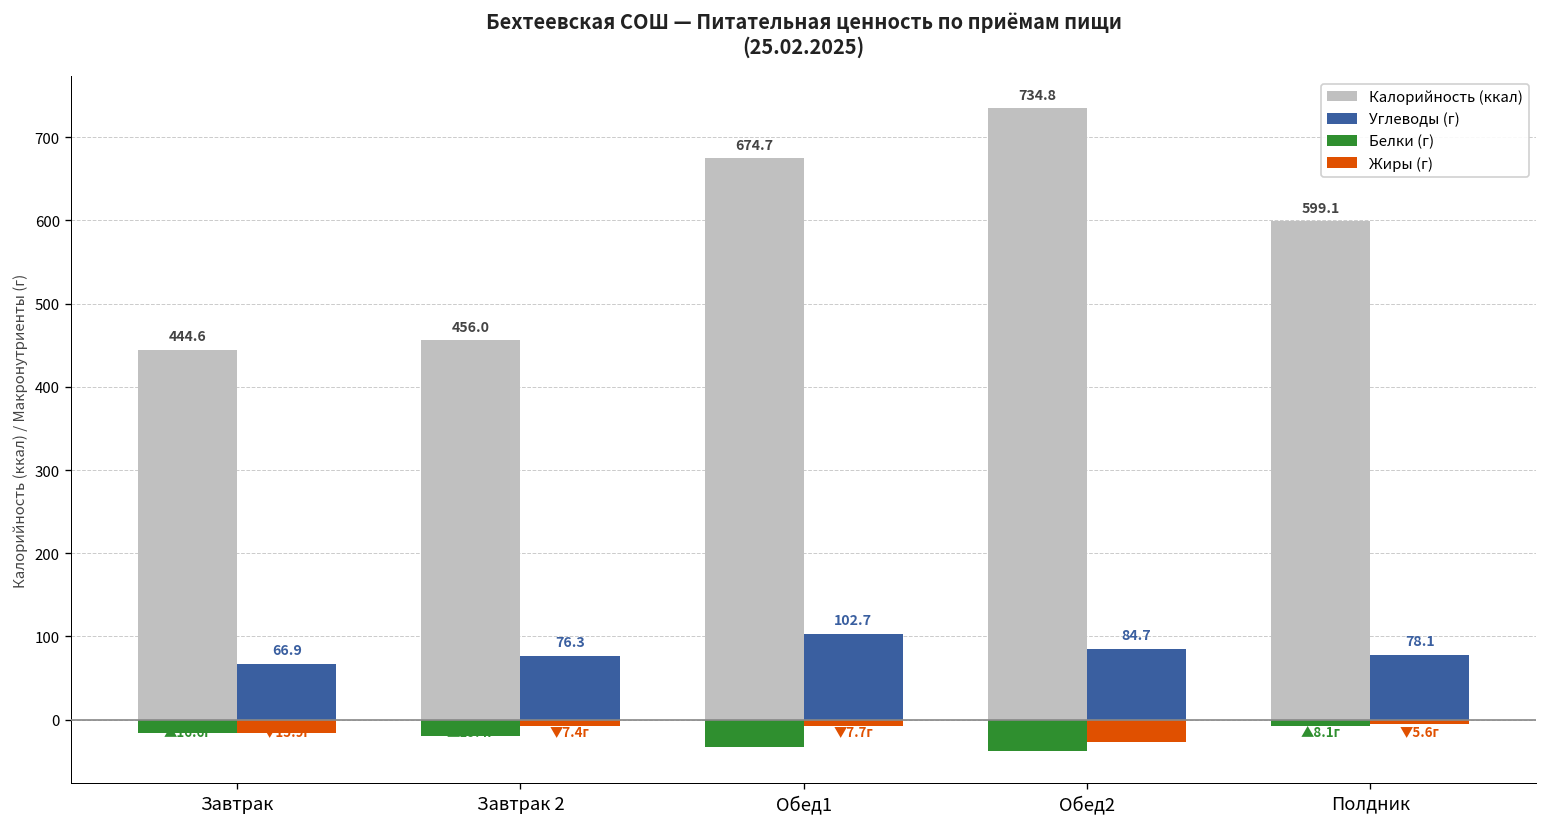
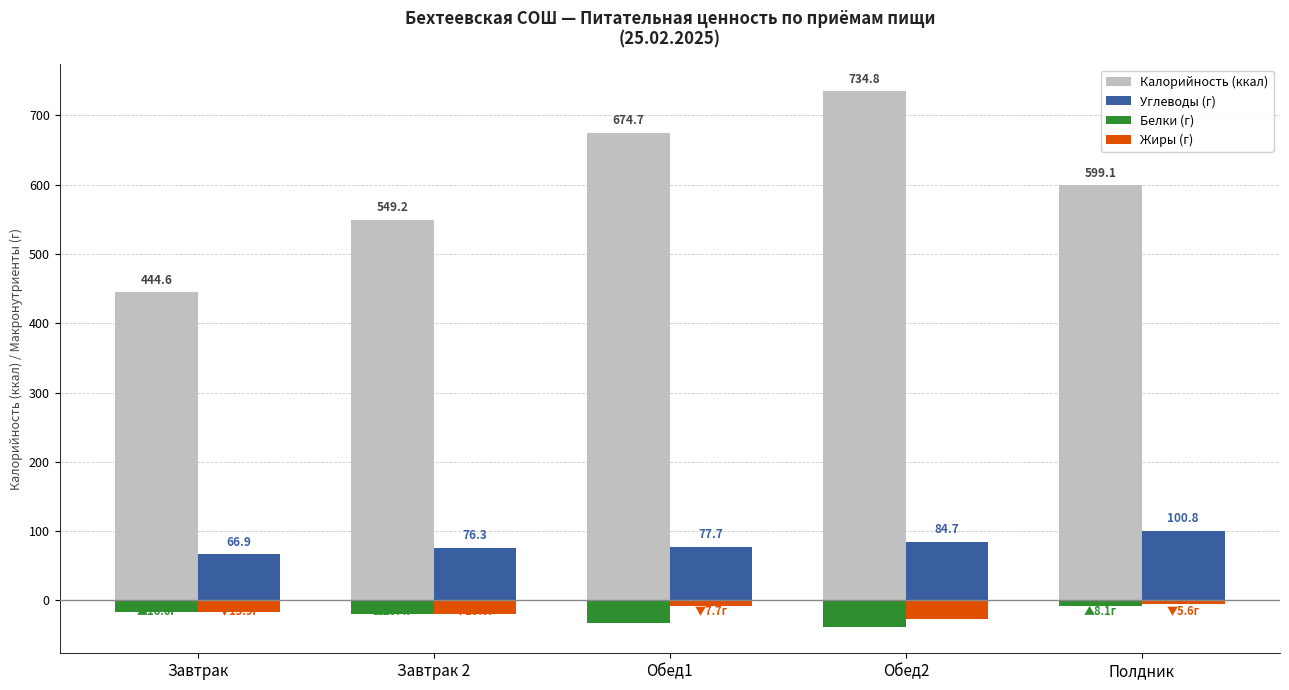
Калорийность (ккал), Завтрак 2: 456.0 -> 549.2
Жиры (г), Завтрак 2: -10 -> -20
Углеводы (г), Обед1: 102.7 -> 77.7
Углеводы (г), Полдник: 78.1 -> 100.8
